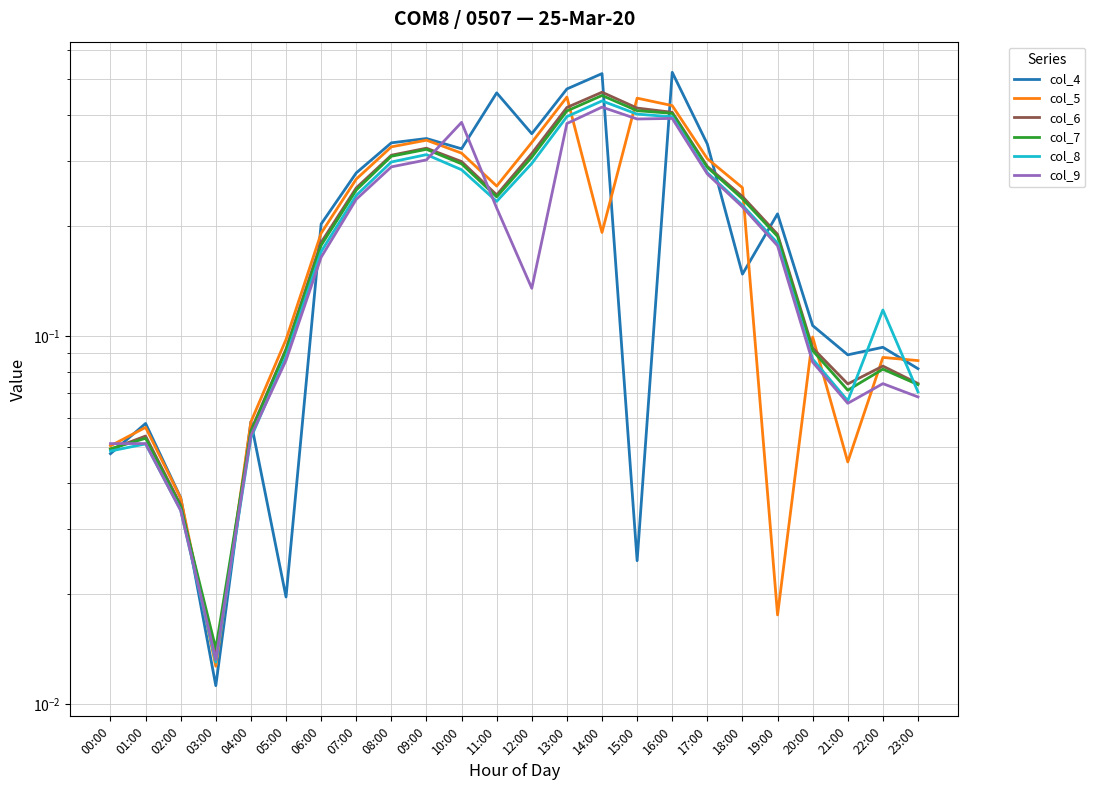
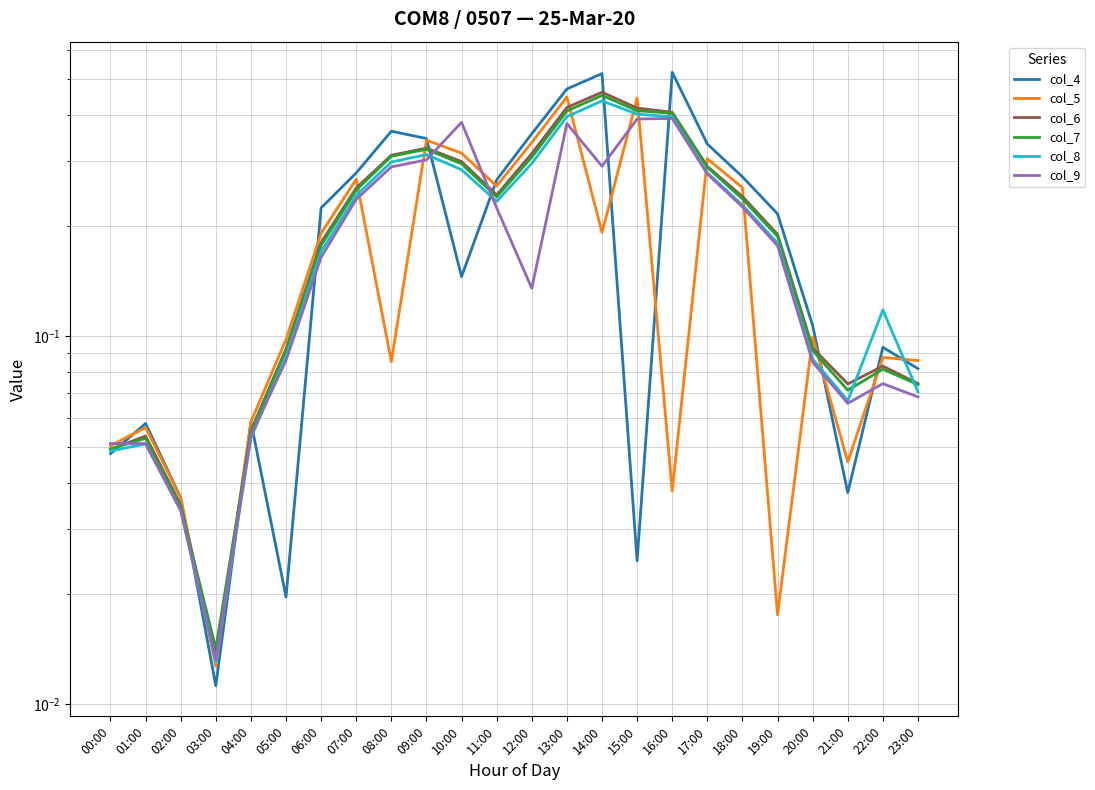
col_4, 06:00: 0.20 -> 0.22
col_4, 08:00: 0.34 -> 0.36
col_5, 08:00: 0.33 -> 0.085
col_4, 10:00: 0.32 -> 0.145
col_4, 11:00: 0.46 -> 0.27
col_9, 14:00: 0.42 -> 0.29
col_5, 16:00: 0.42 -> 0.038
col_4, 18:00: 0.148 -> 0.27
col_4, 21:00: 0.089 -> 0.038
